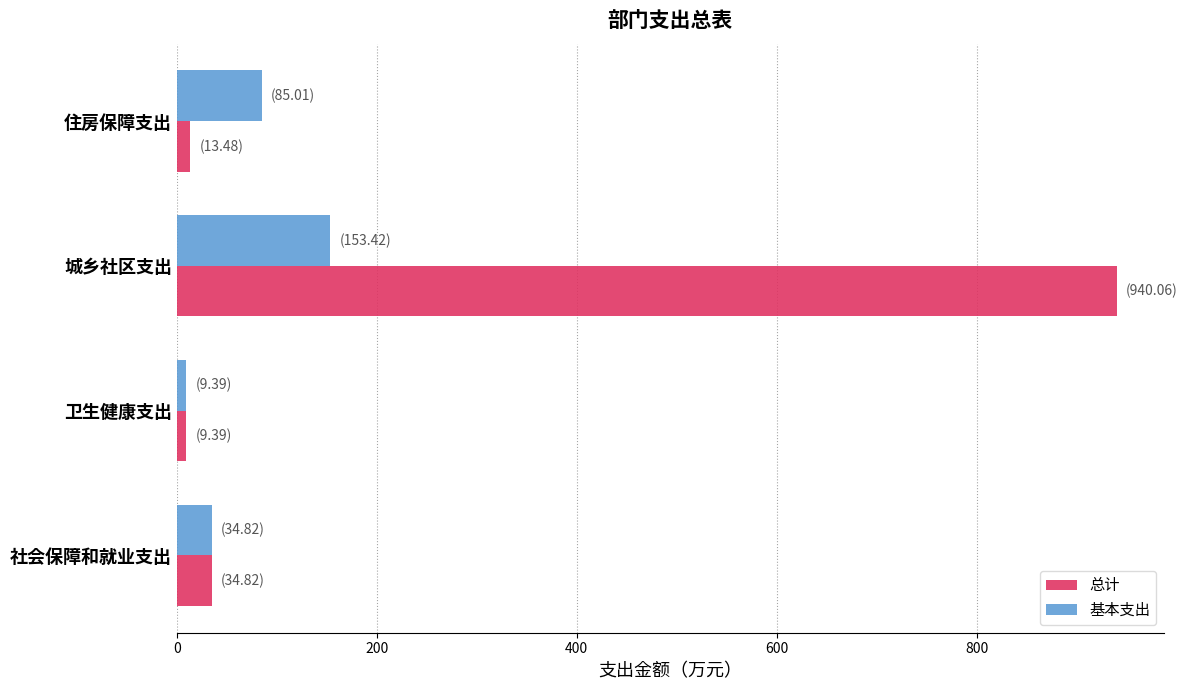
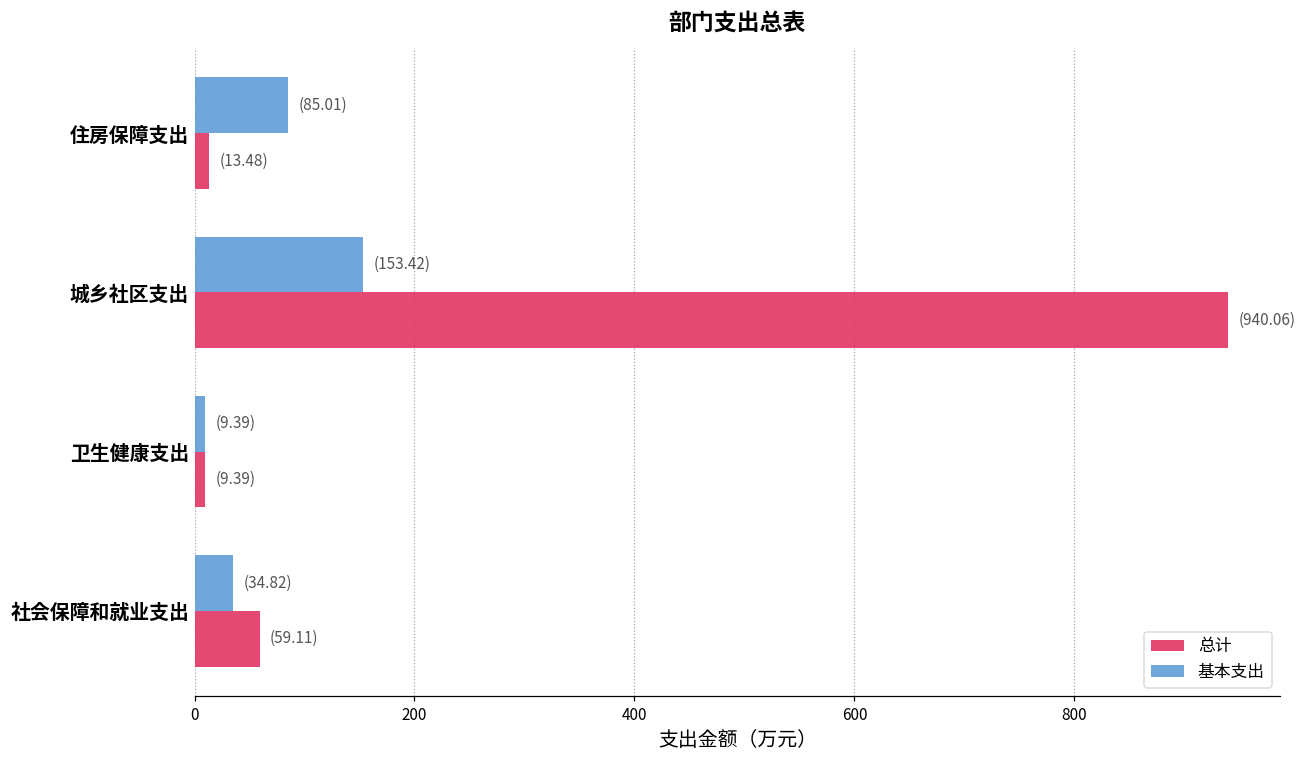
总计, 社会保障和就业支出: (34.82) -> (59.11)
